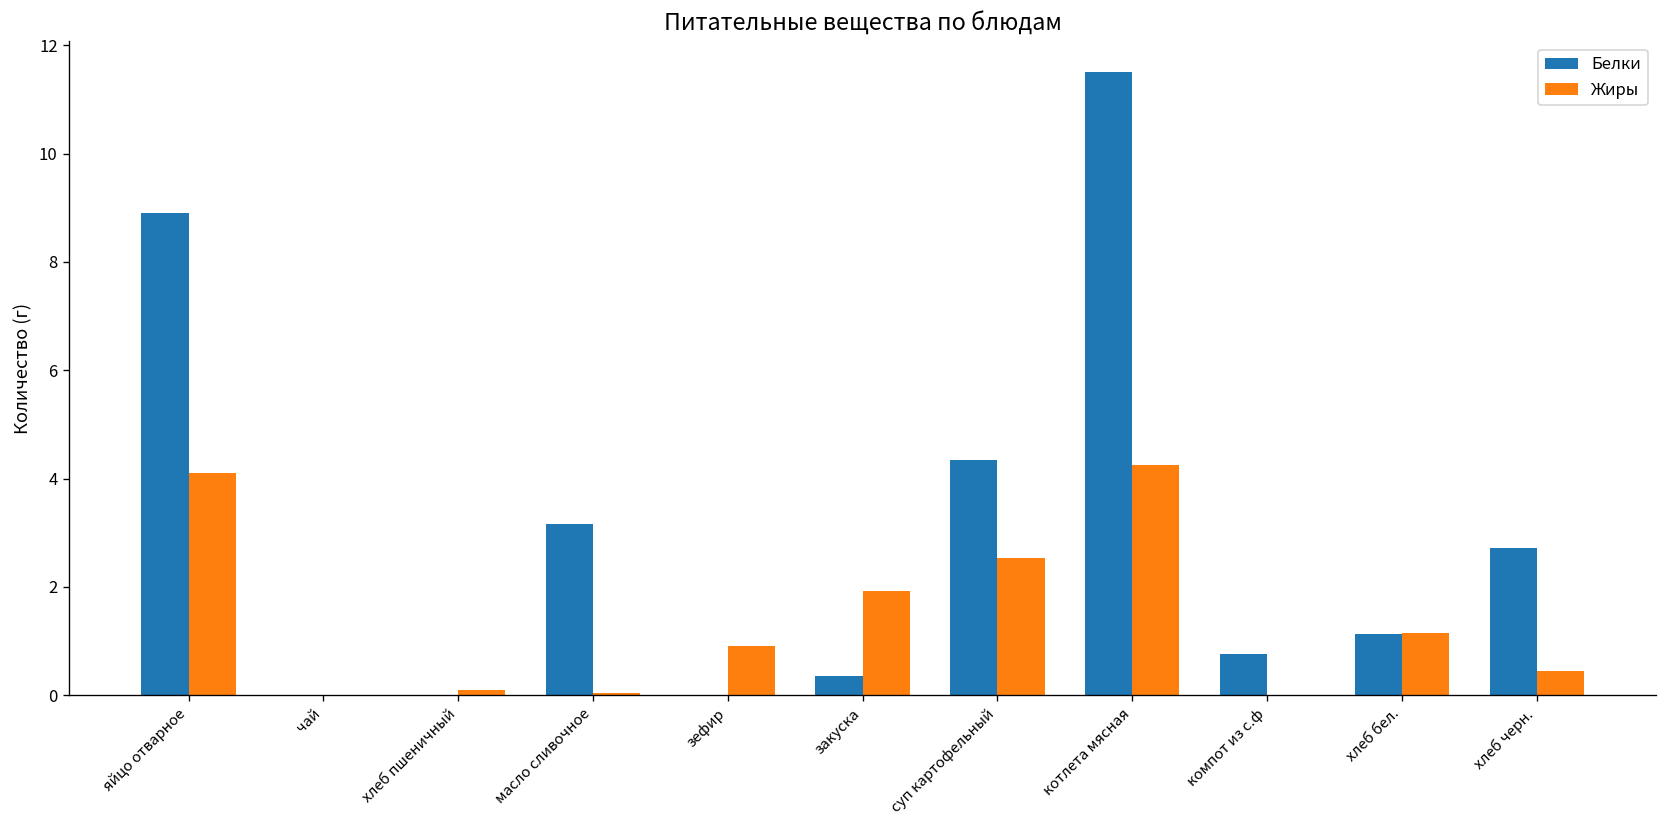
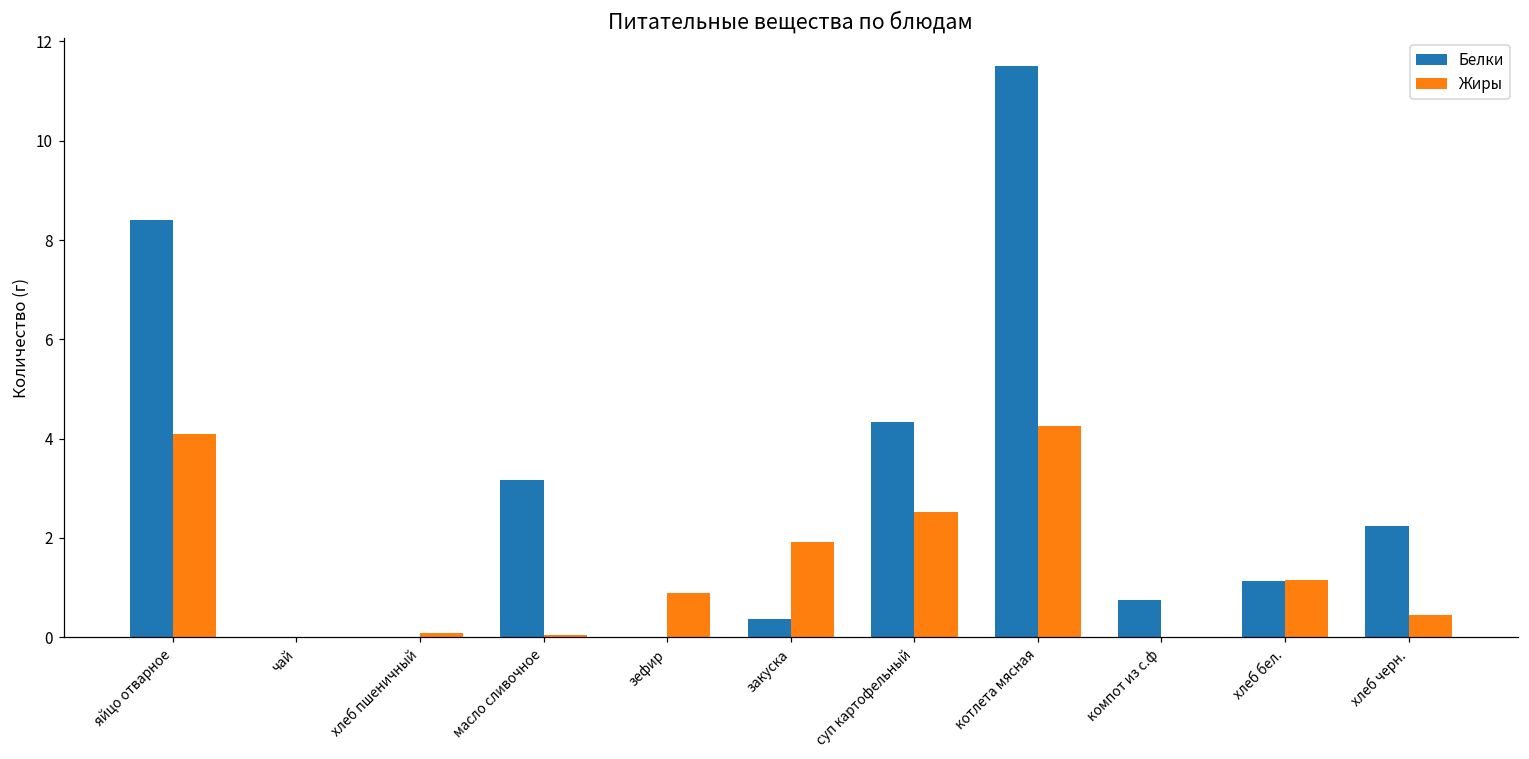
Белки, яйцо отварное: 8.9 -> 8.4
Белки, хлеб черн.: 2.7 -> 2.2
